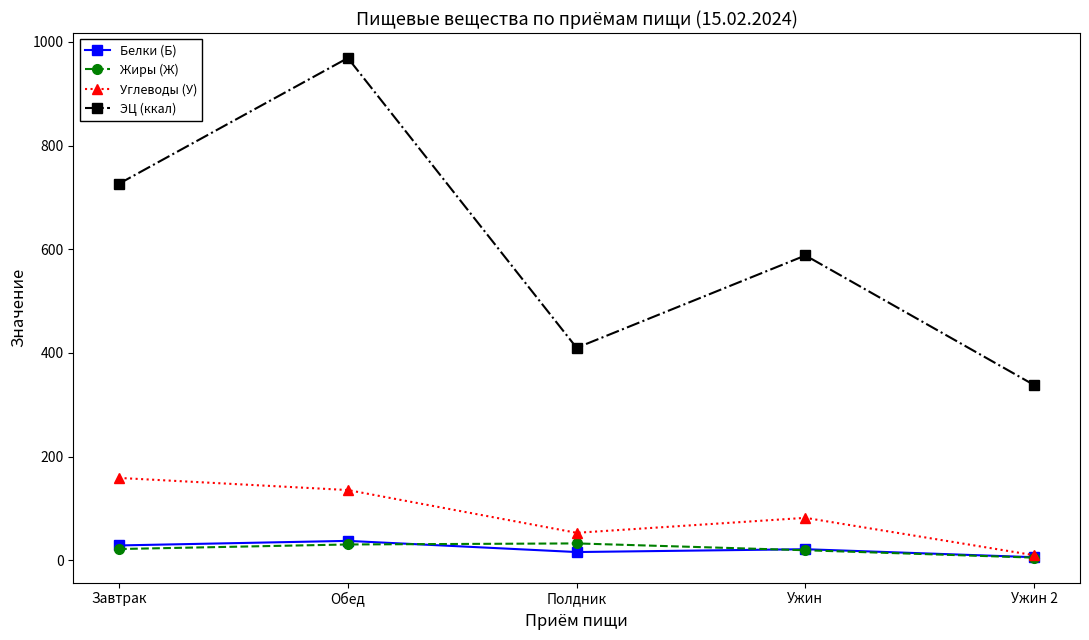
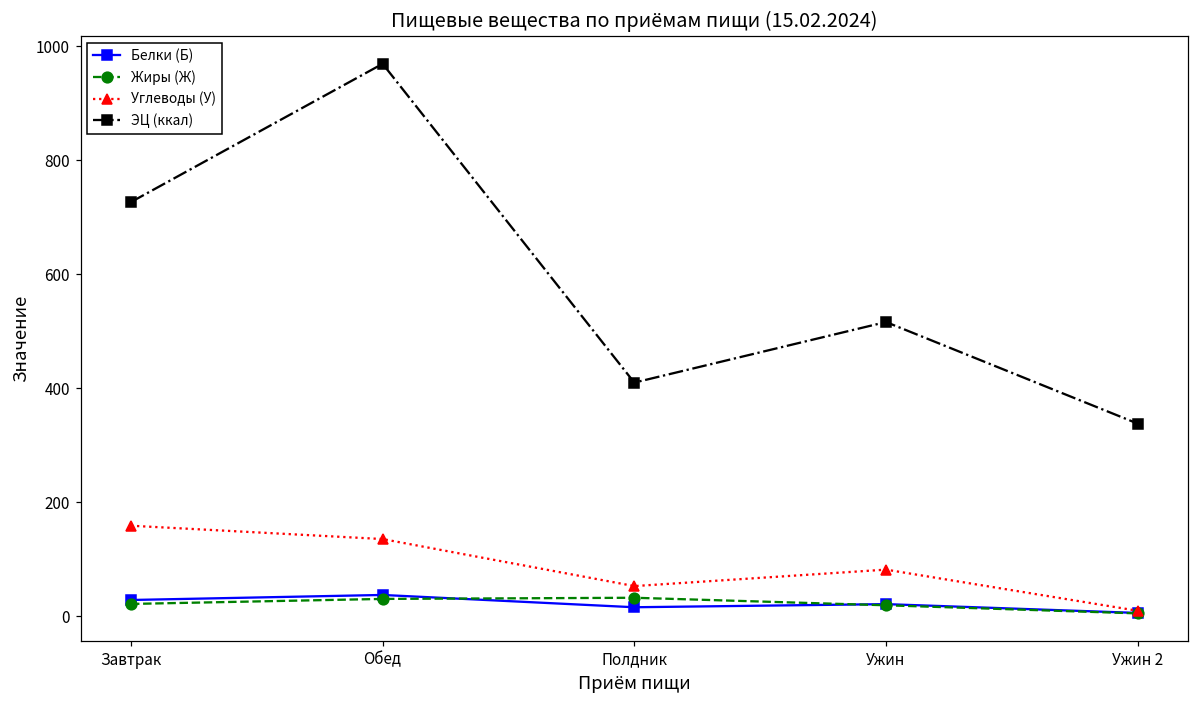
ЭЦ (ккал), Ужин: 590 -> 520
